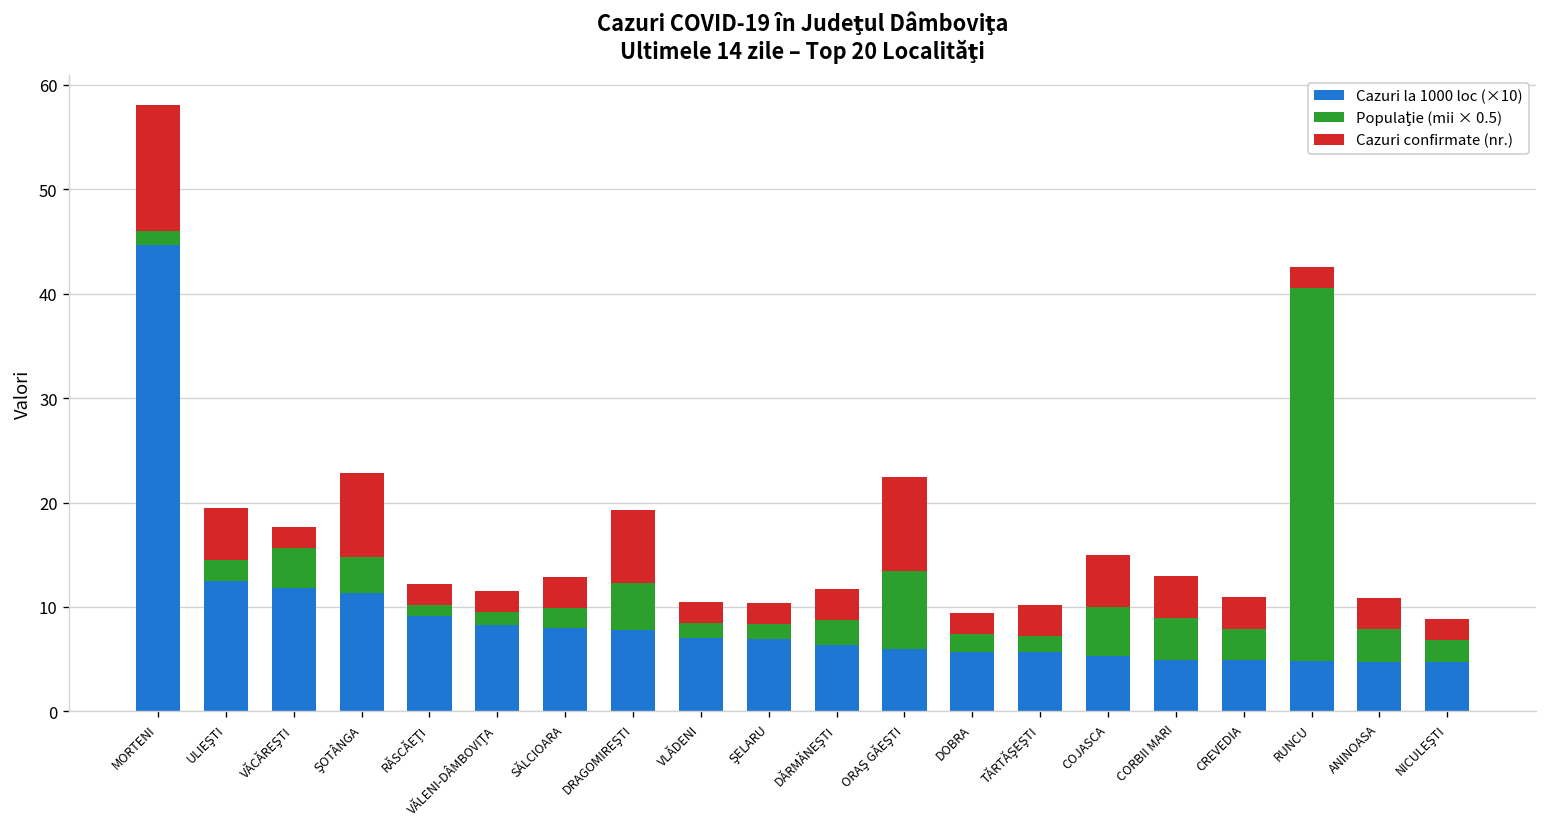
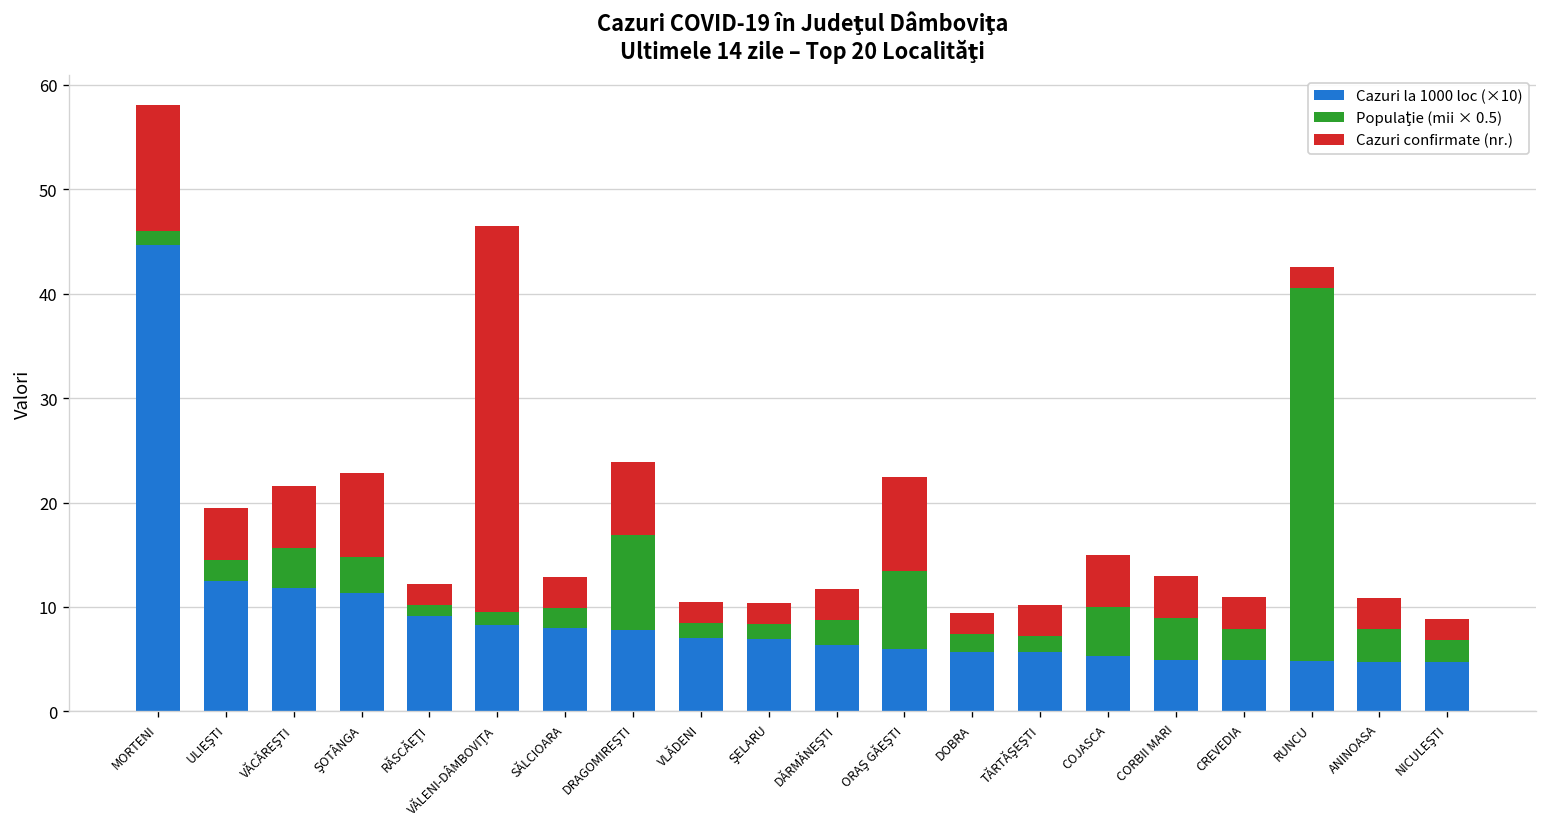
Cazuri confirmate (nr.), VĂCĂREŞTI: 2 -> 6
Cazuri confirmate (nr.), VĂLENI-DÂMBOVIŢA: 2 -> 37
Populaţie (mii × 0.5), DRAGOMIREŞTI: 5 -> 9
